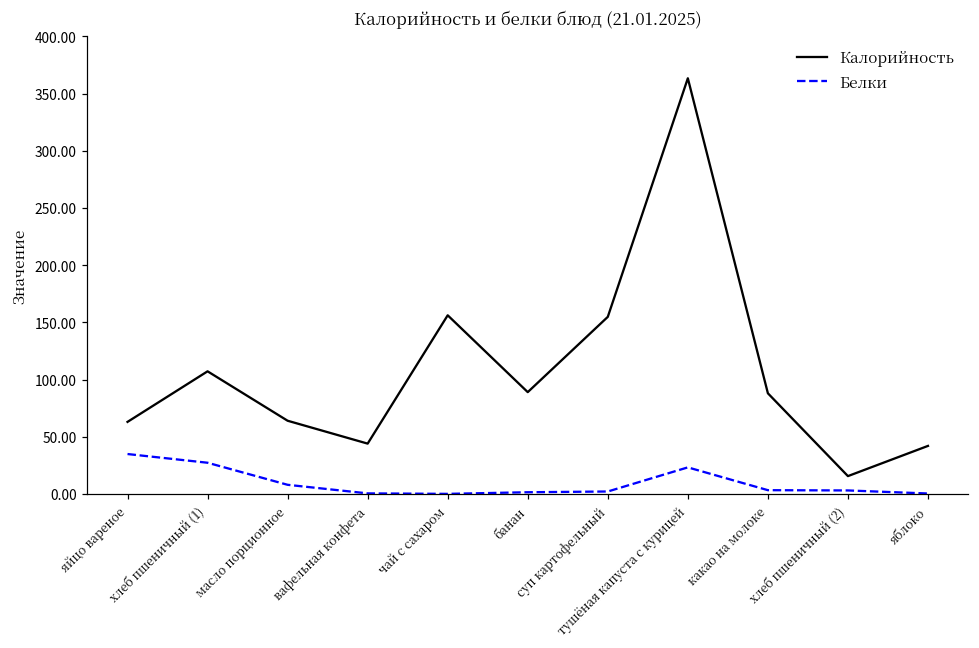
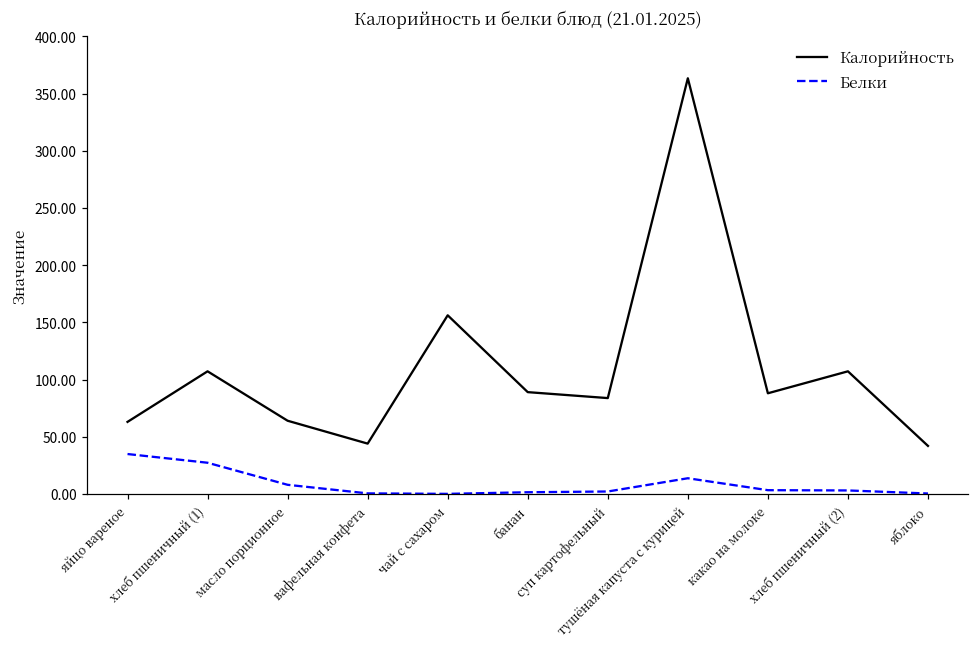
Калорийность, суп картофельный: 155 -> 84
Белки, тушёная капуста с курицей: 23 -> 14
Калорийность, хлеб пшеничный (2): 16 -> 107
